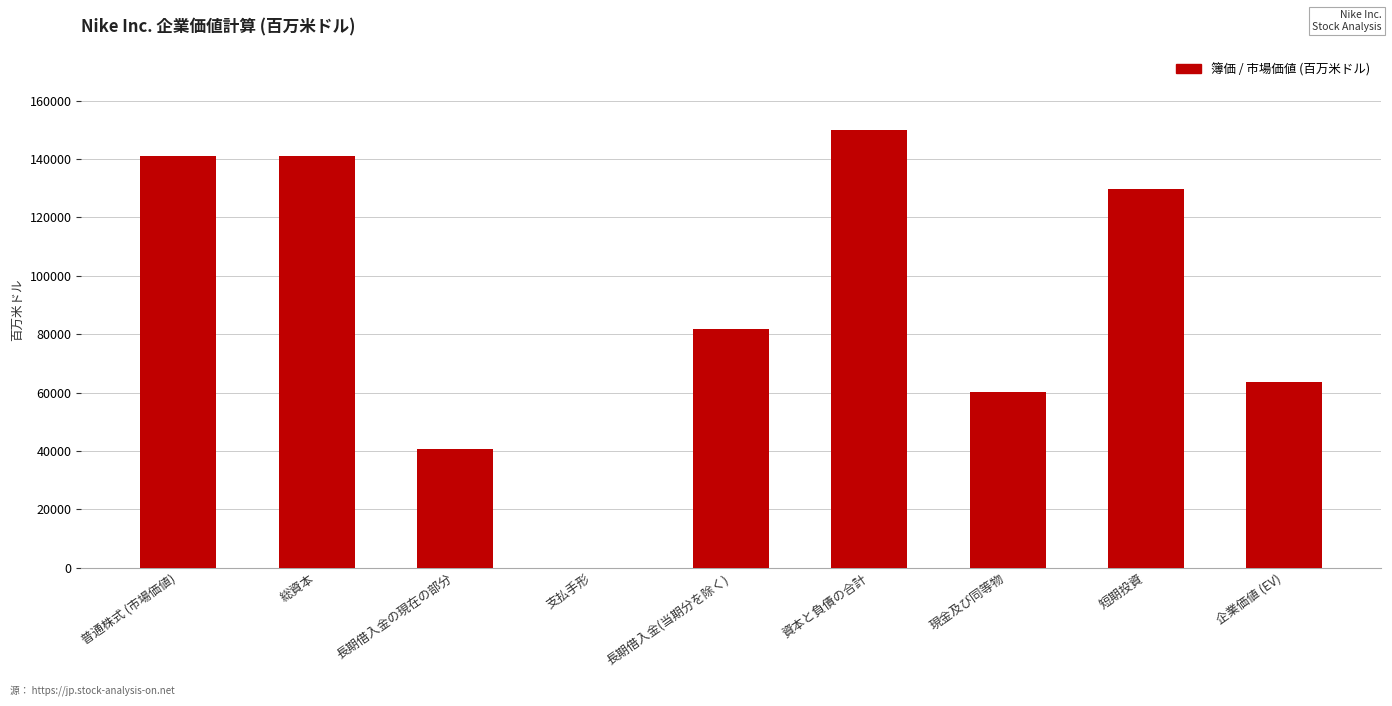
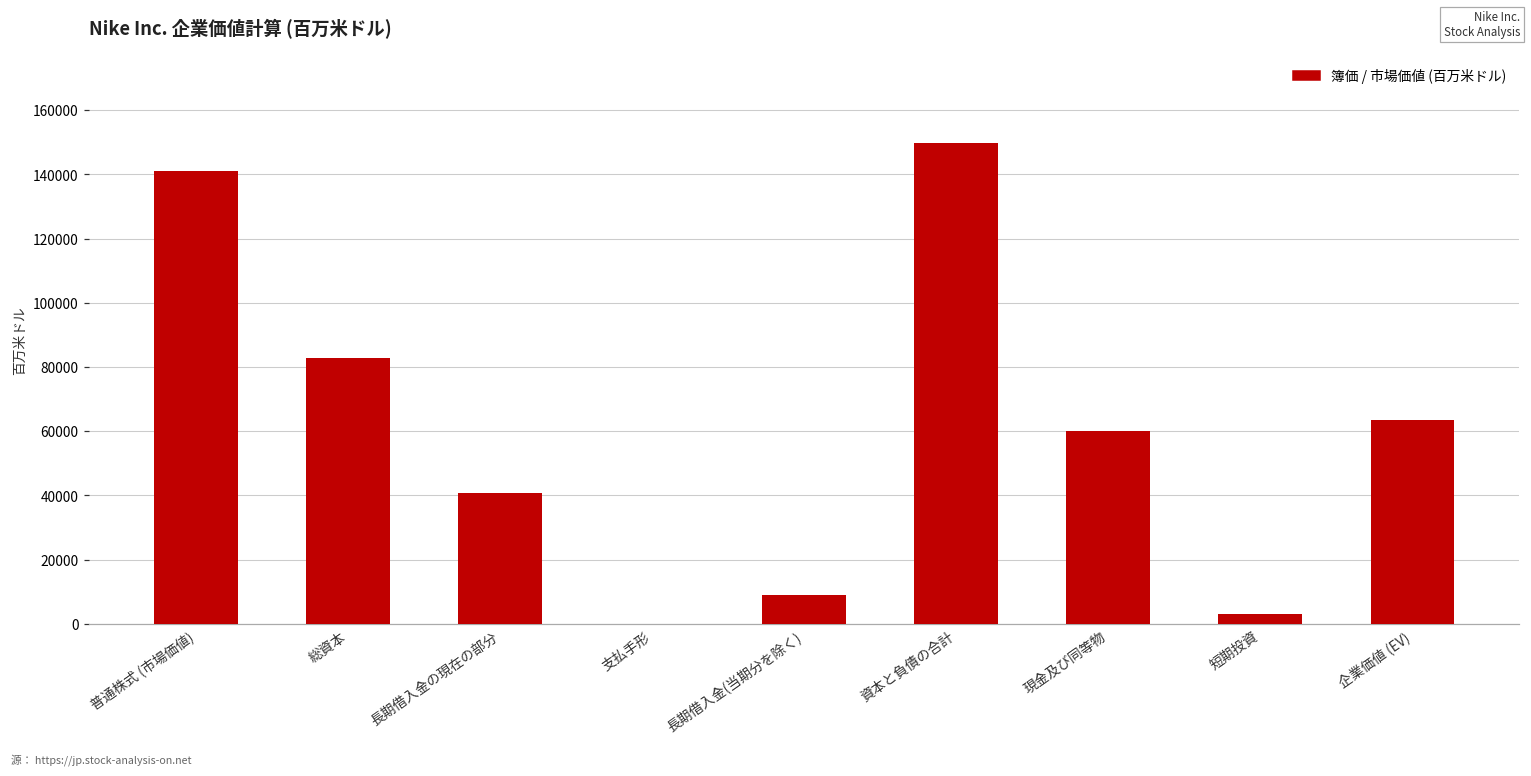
総資本: 141000 -> 83000
長期借入金(当期分を除く): 82000 -> 9000
短期投資: 130000 -> 3000
